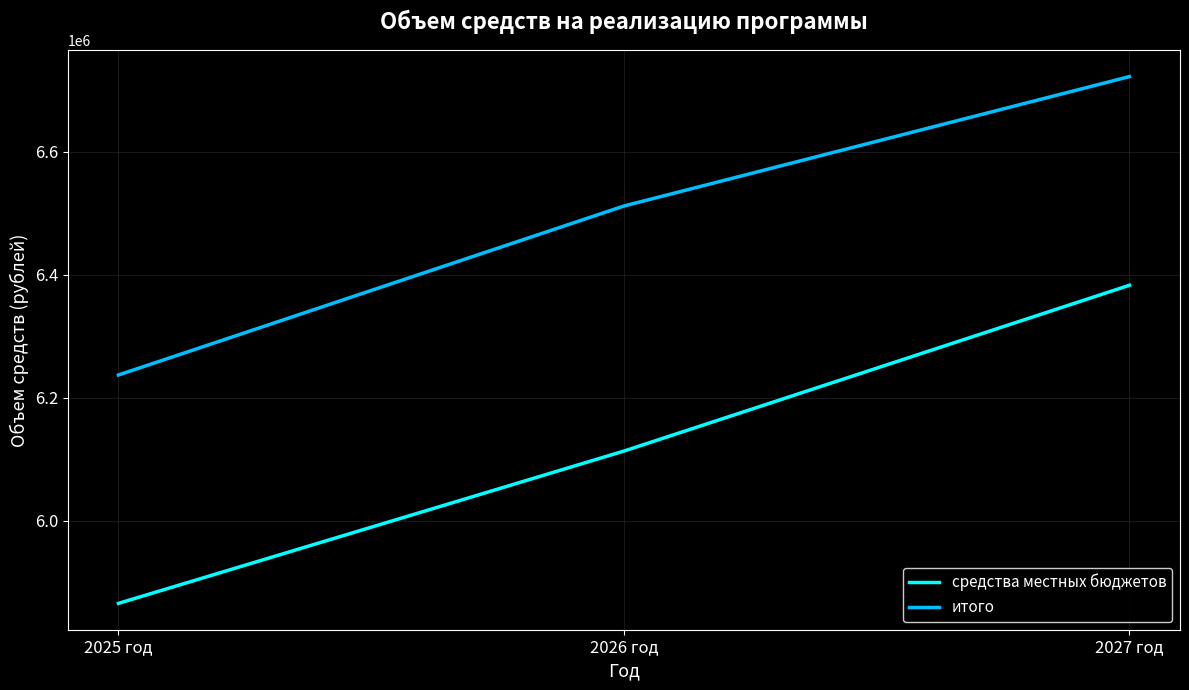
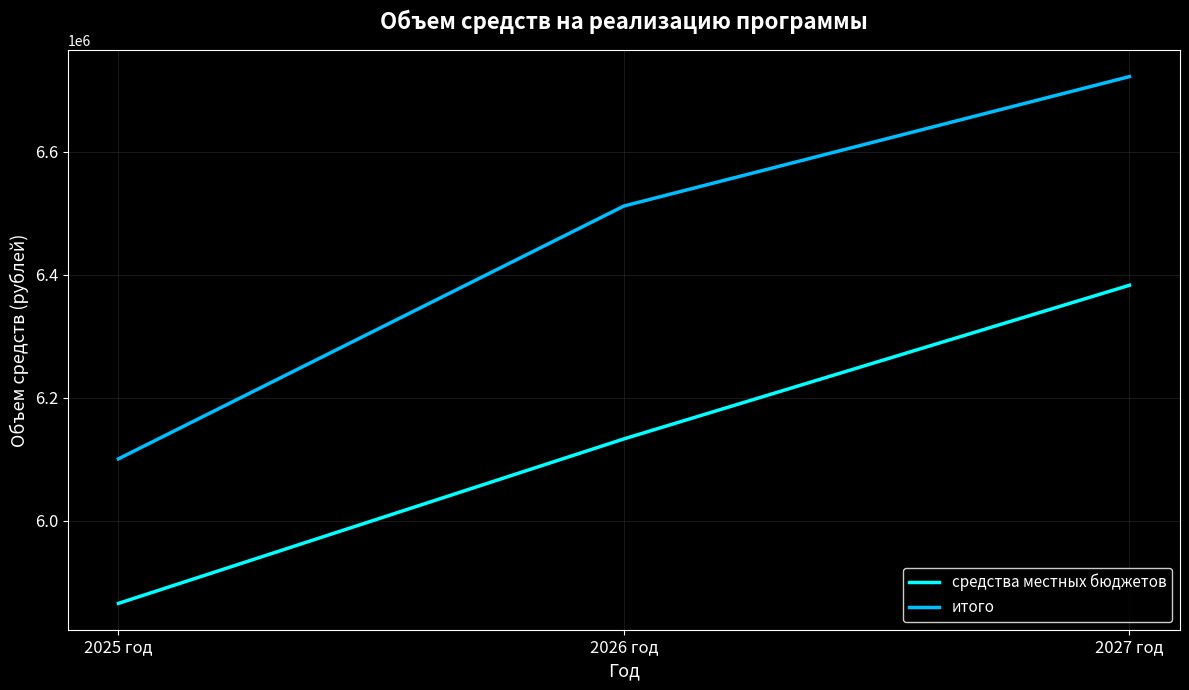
итого, 2025 год: 6240000 -> 6100000
средства местных бюджетов, 2026 год: 6110000 -> 6130000
